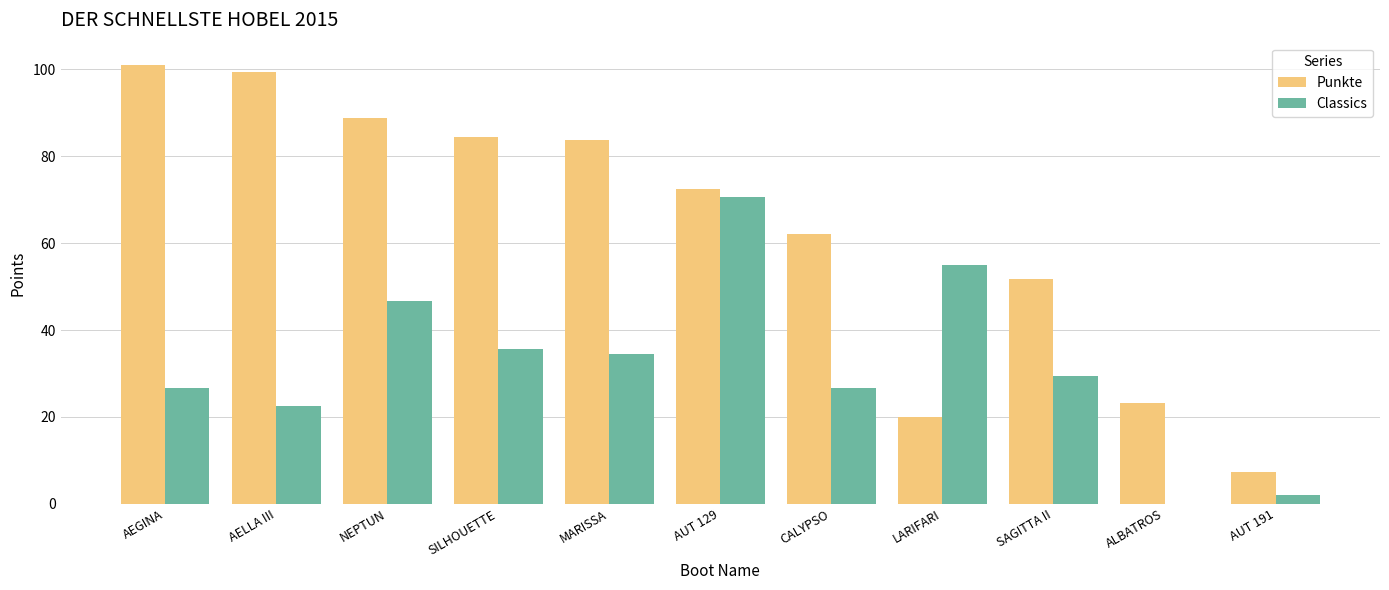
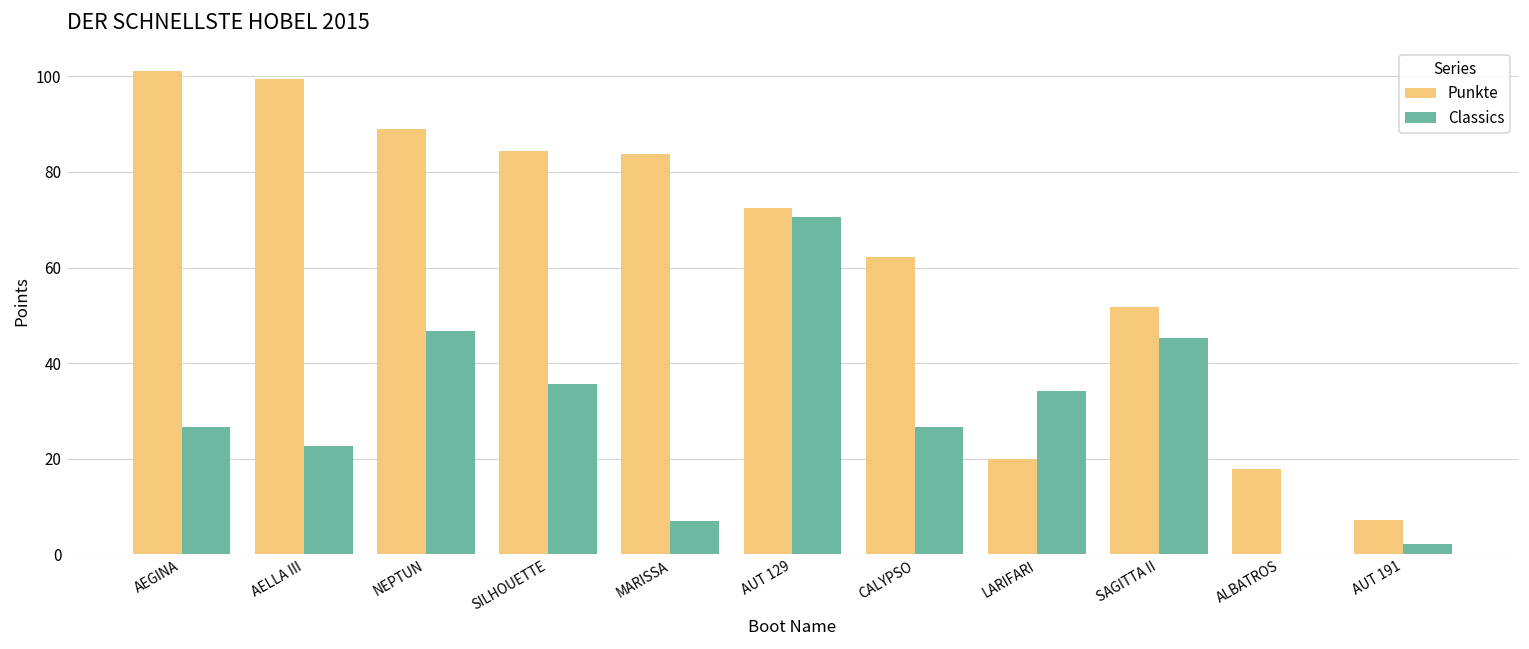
Classics, MARISSA: 34 -> 7
Classics, LARIFARI: 55 -> 34
Classics, SAGITTA II: 29 -> 45
Punkte, ALBATROS: 23 -> 18
